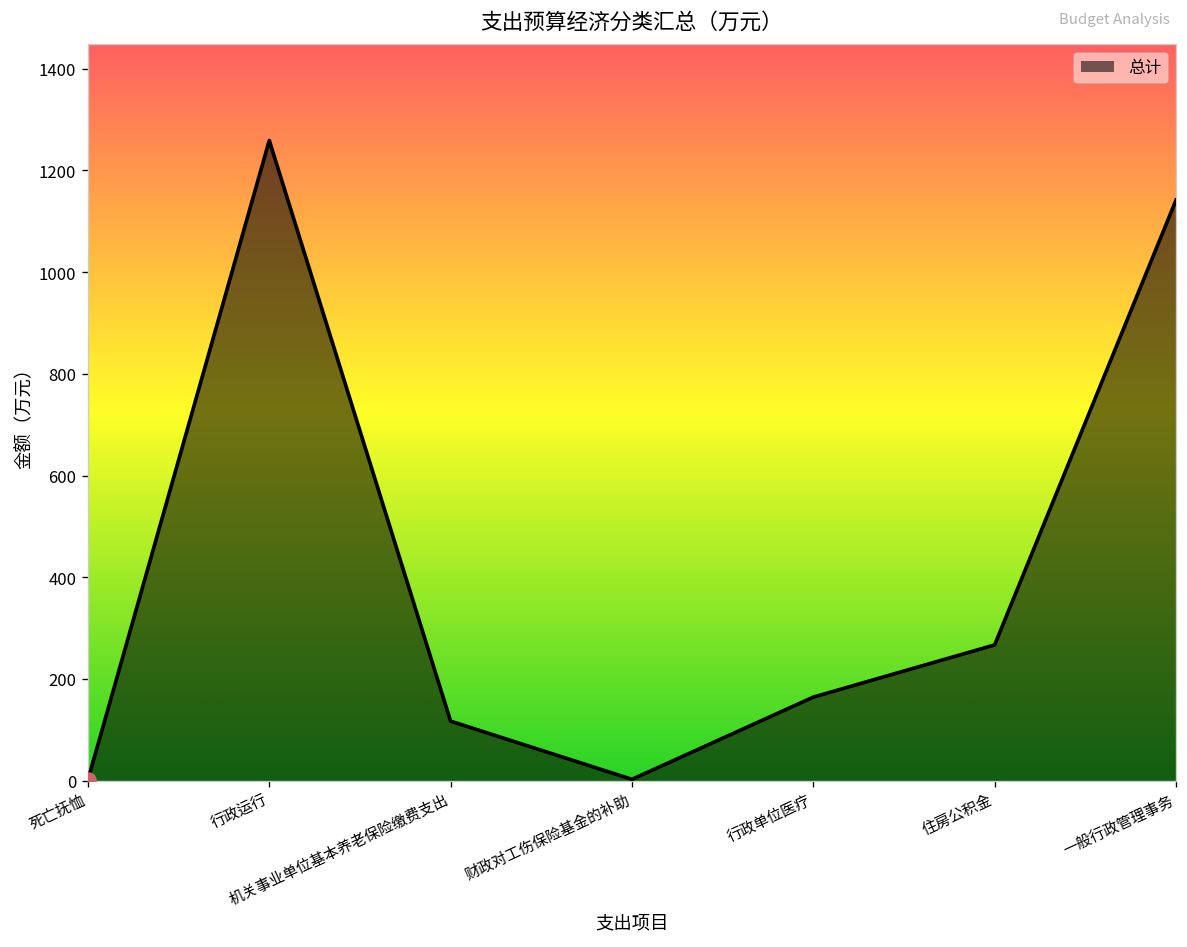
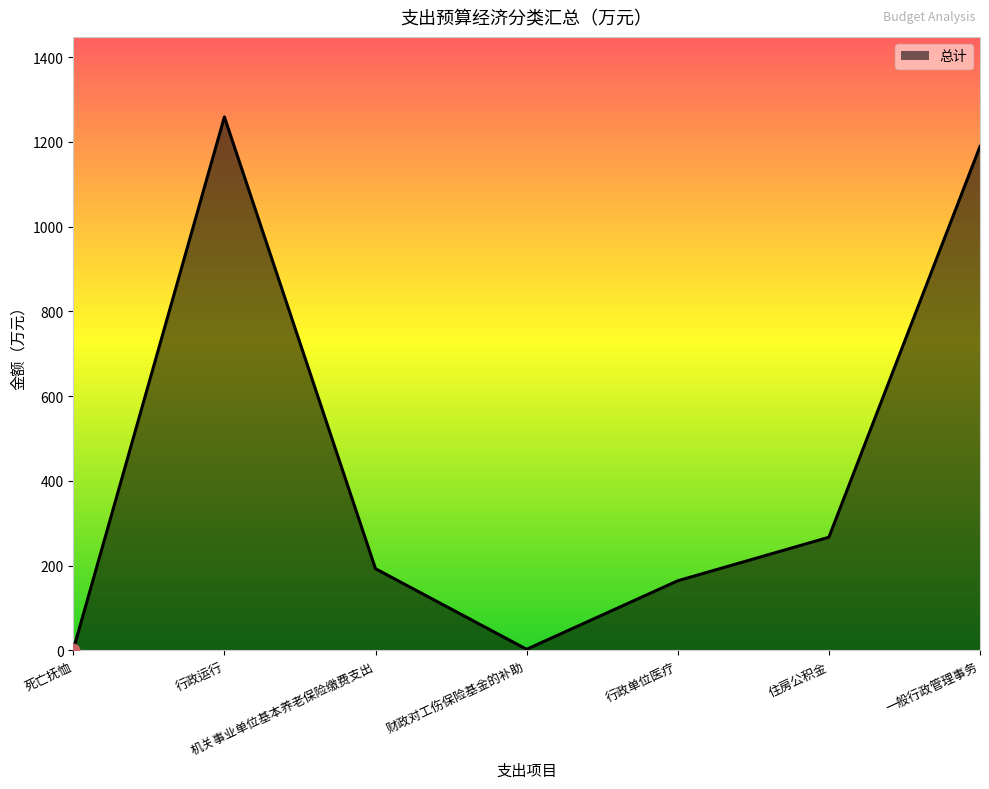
总计, 机关事业单位基本养老保险缴费支出: 120 -> 190
总计, 一般行政管理事务: 1140 -> 1190
